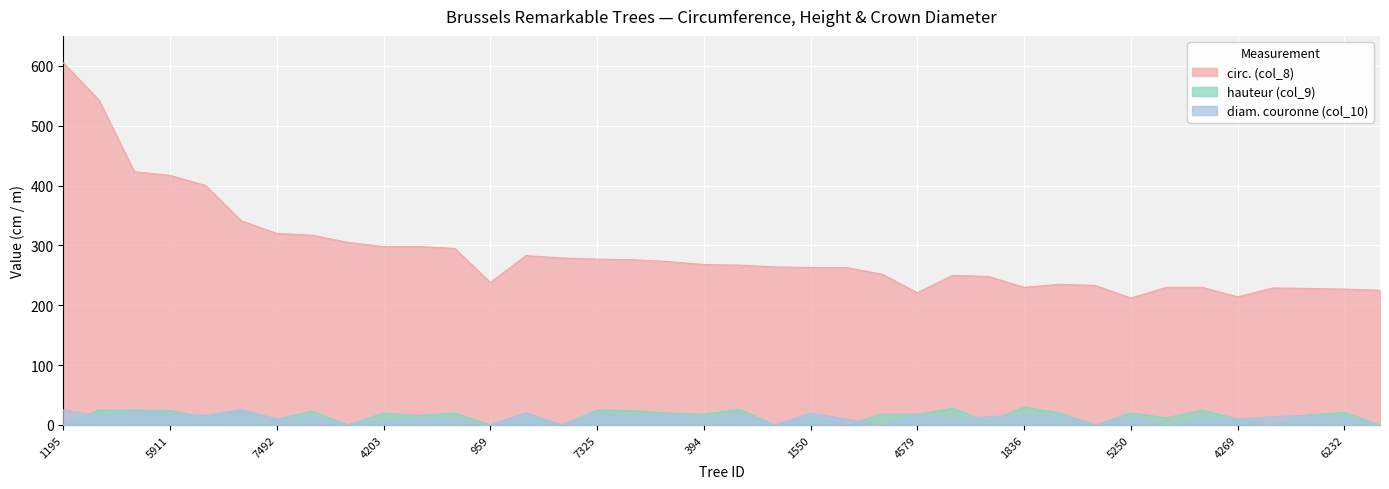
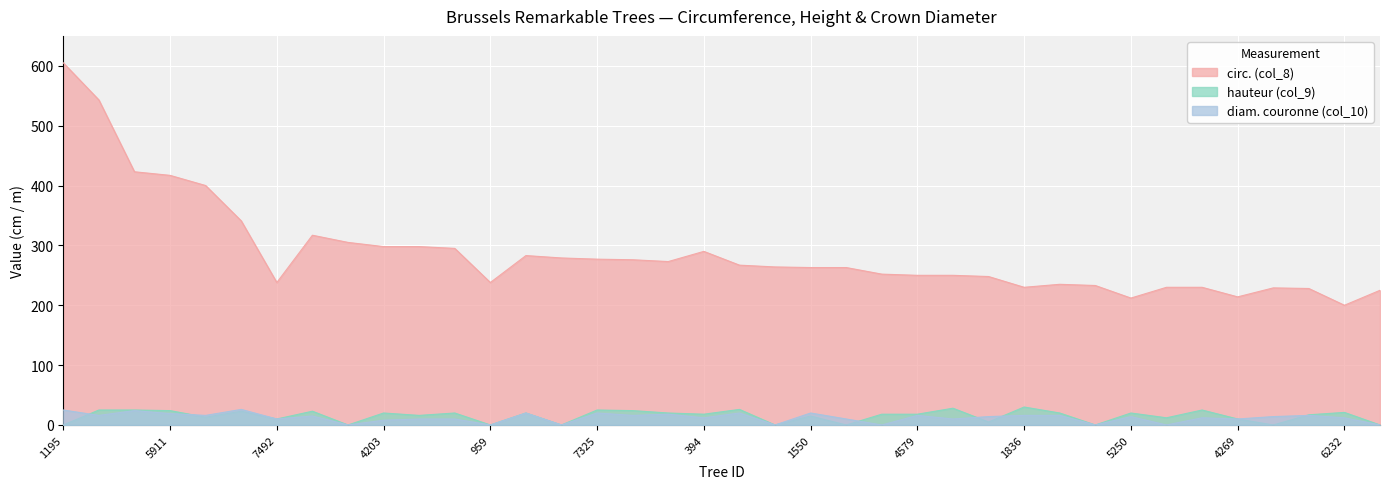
circ. (col_8), 7492: 320 -> 240
circ. (col_8), 394: 270 -> 290
circ. (col_8), 4579: 220 -> 250
circ. (col_8), 6232: 230 -> 200
